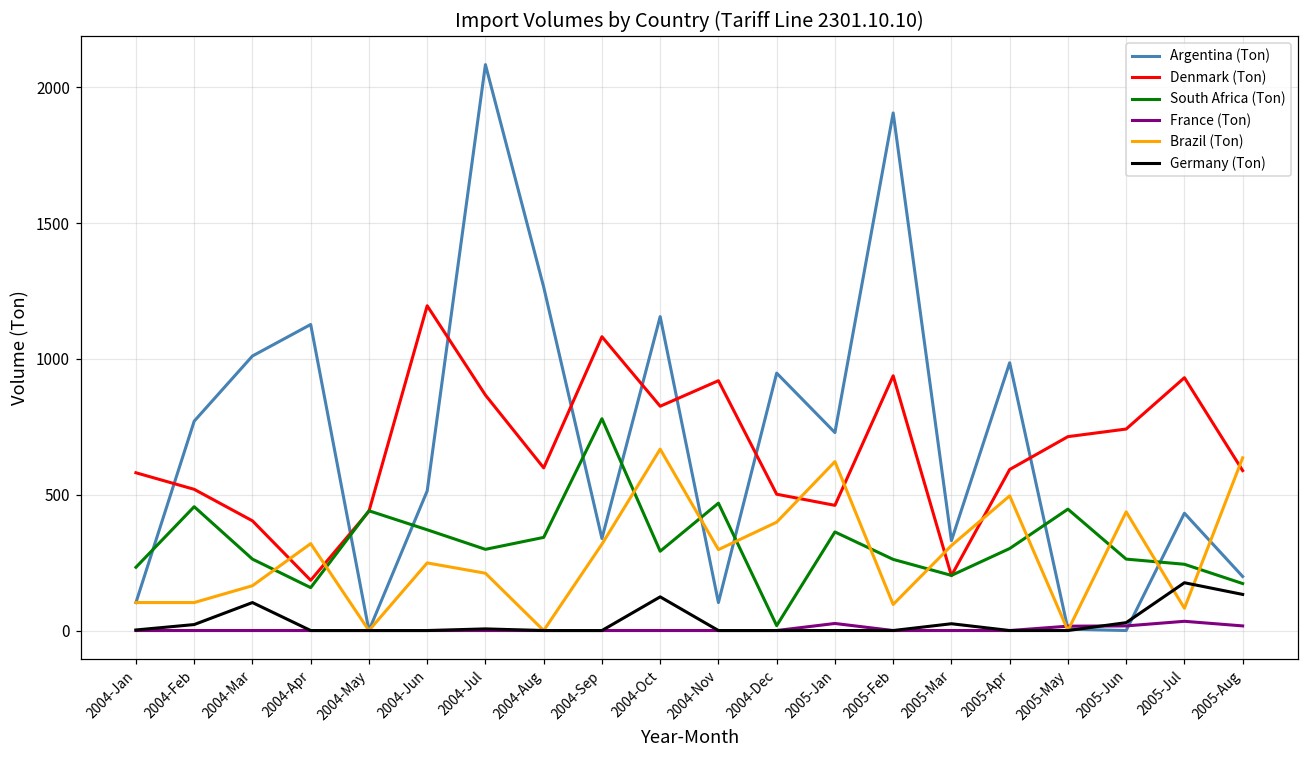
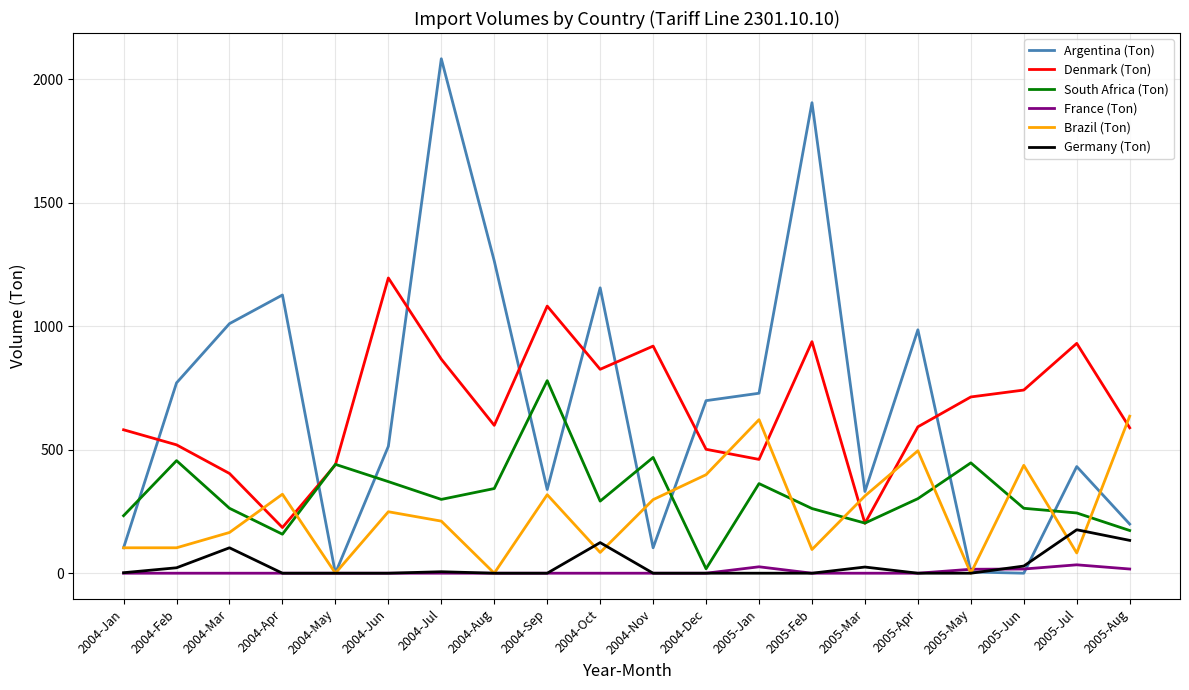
Brazil (Ton), 2004-Oct: 670 -> 80
Argentina (Ton), 2004-Dec: 950 -> 700
